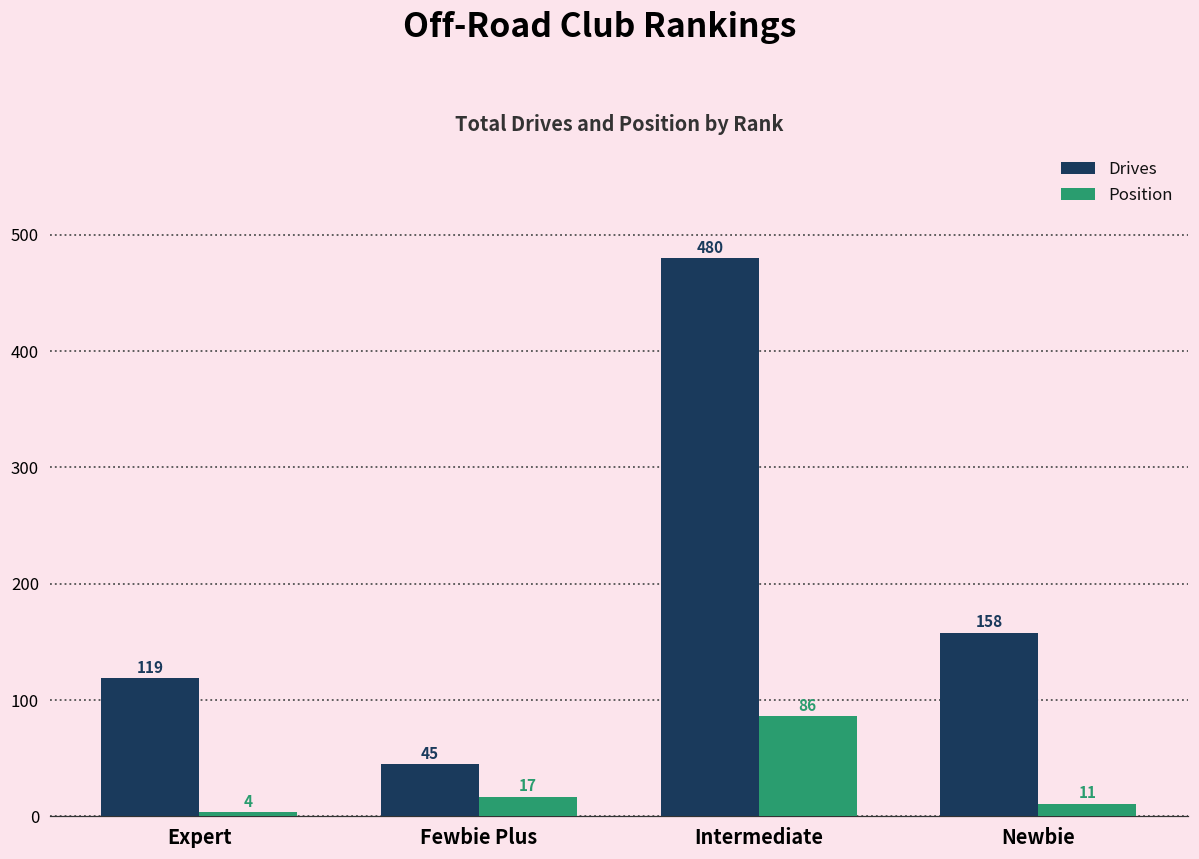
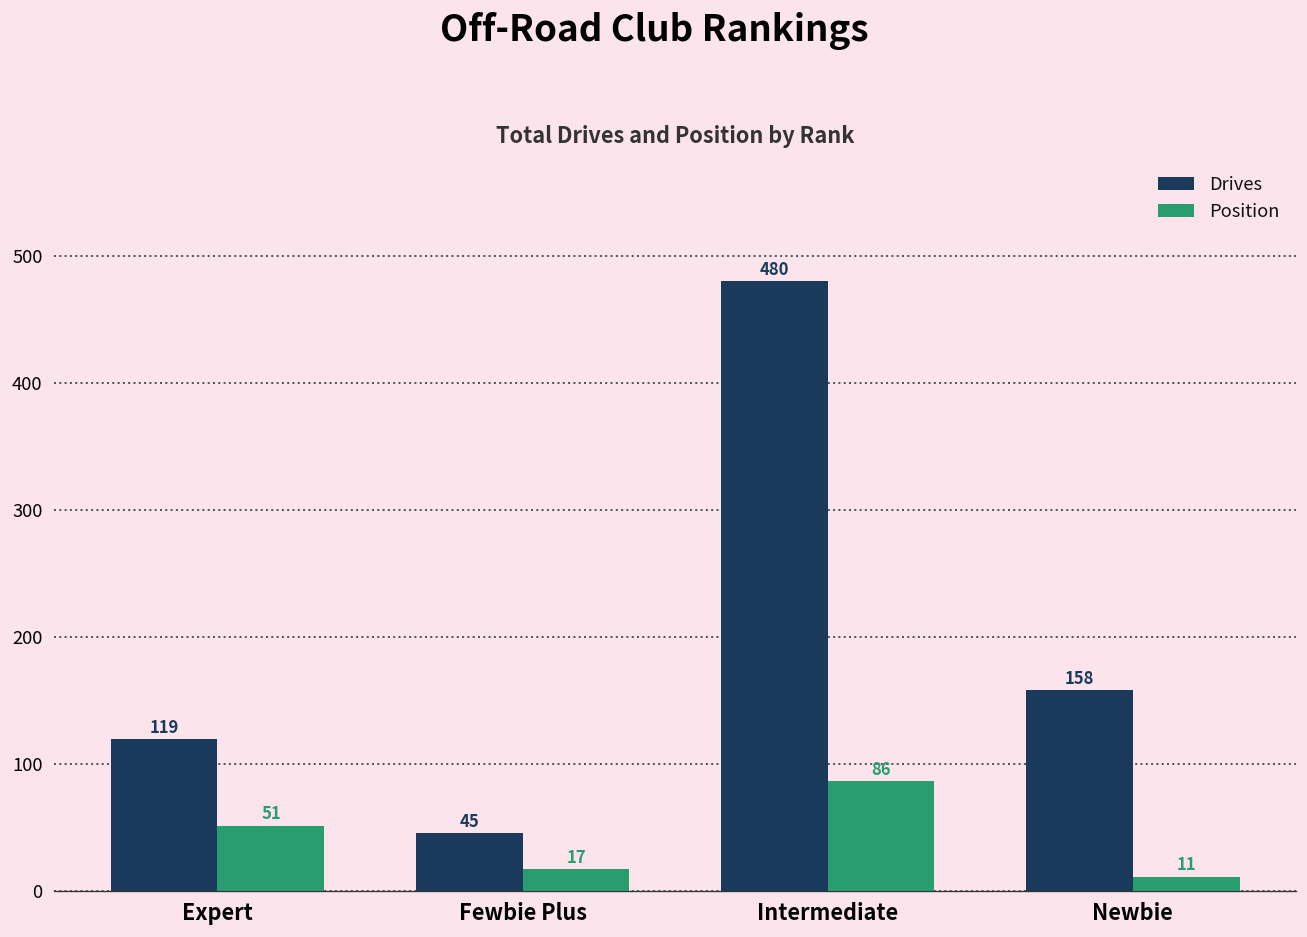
Position, Expert: 4 -> 51
